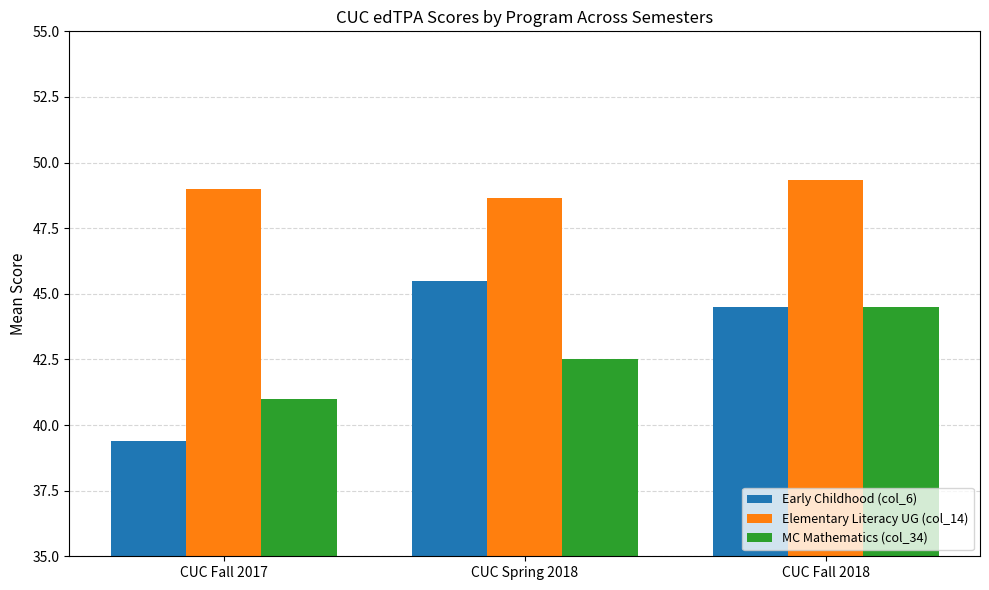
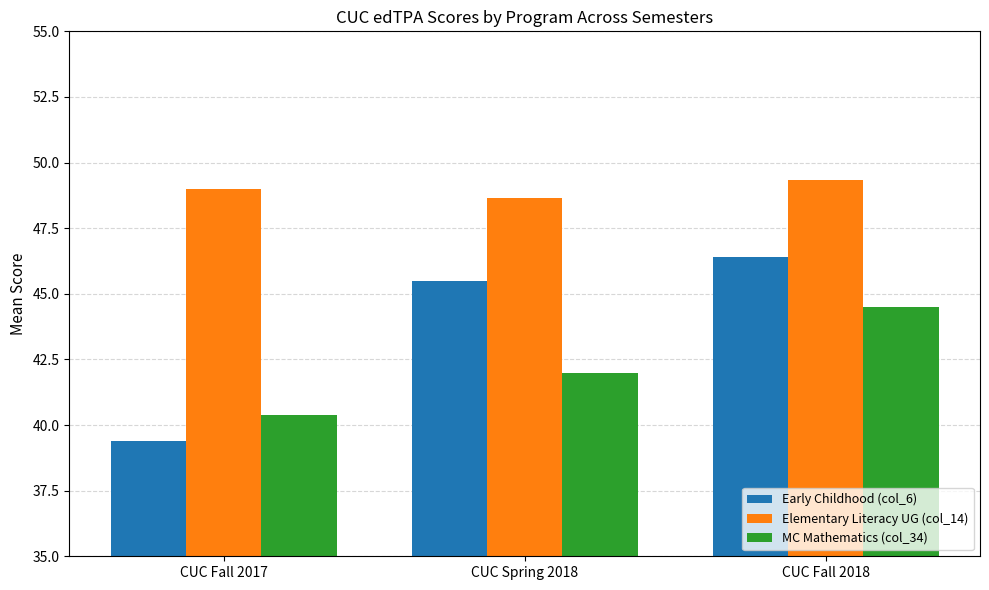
MC Mathematics (col_34), CUC Fall 2017: 41.0 -> 40.4
MC Mathematics (col_34), CUC Spring 2018: 42.5 -> 42.0
Early Childhood (col_6), CUC Fall 2018: 44.5 -> 46.4
